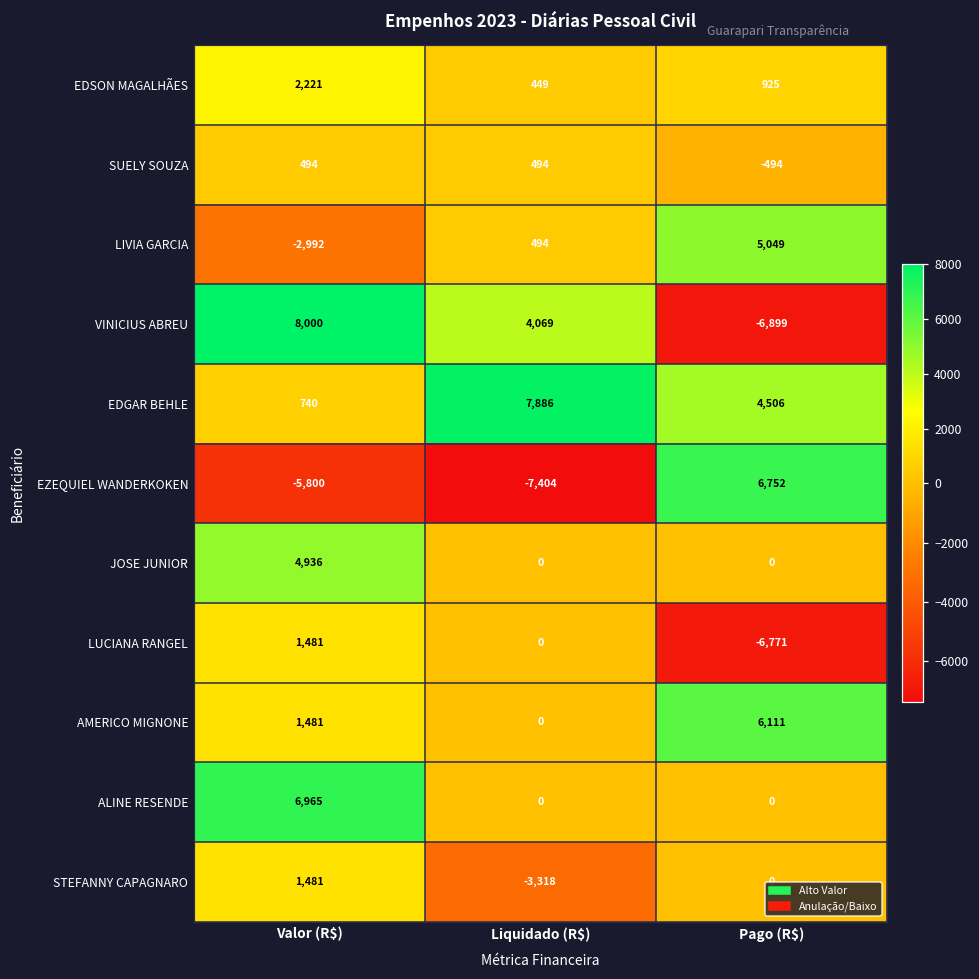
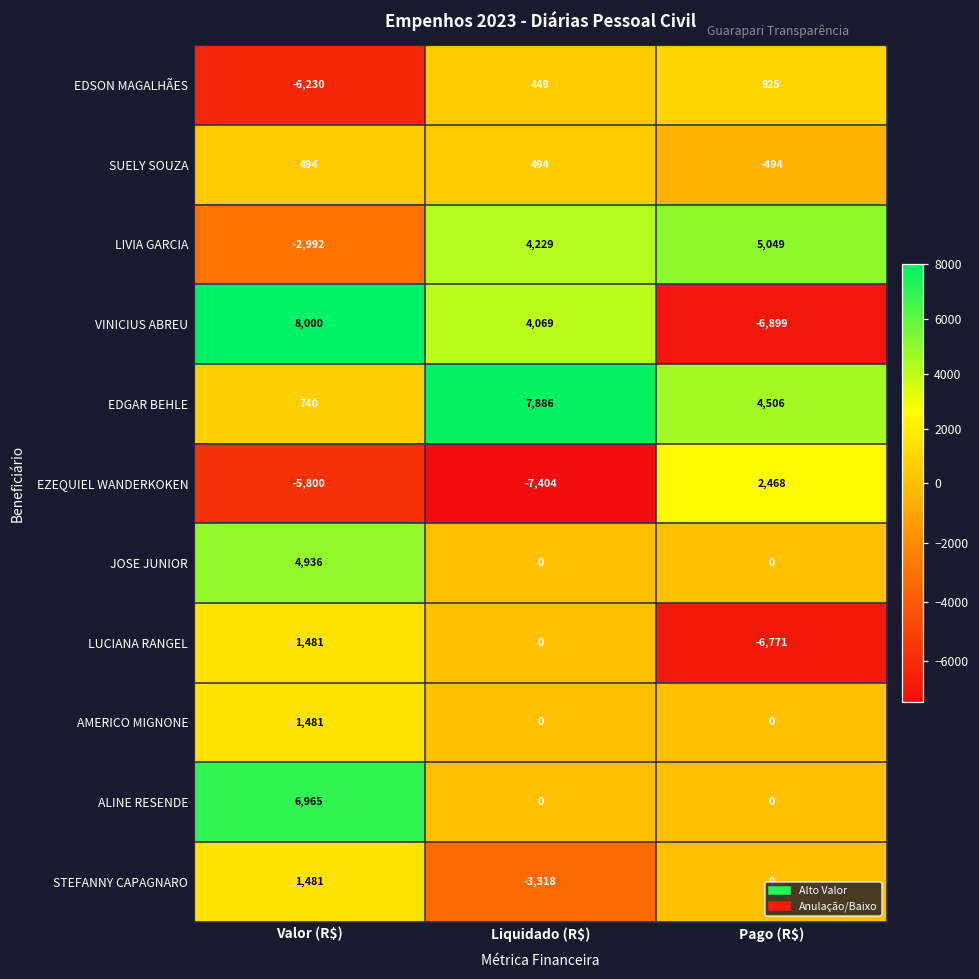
EDSON MAGALHÃES, Valor (R$): 2,221 -> -6,230
LIVIA GARCIA, Liquidado (R$): 494 -> 4,229
EZEQUIEL WANDERKOKEN, Pago (R$): 6,752 -> 2,468
AMERICO MIGNONE, Pago (R$): 6,111 -> 0
